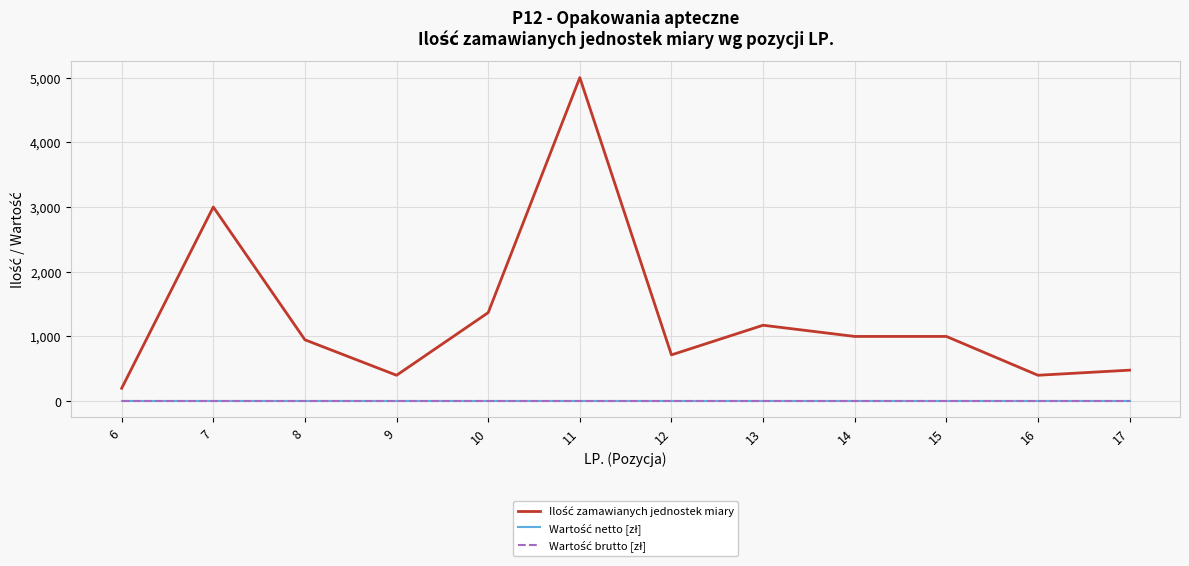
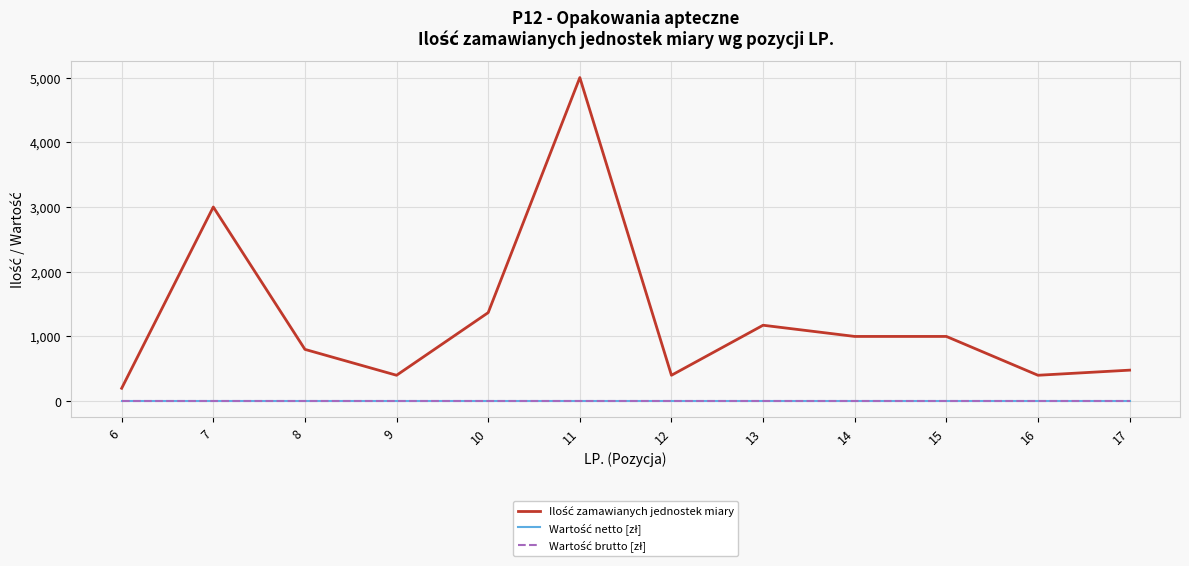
Ilość zamawianych jednostek miary, 8: 900 -> 800
Ilość zamawianych jednostek miary, 12: 700 -> 400
